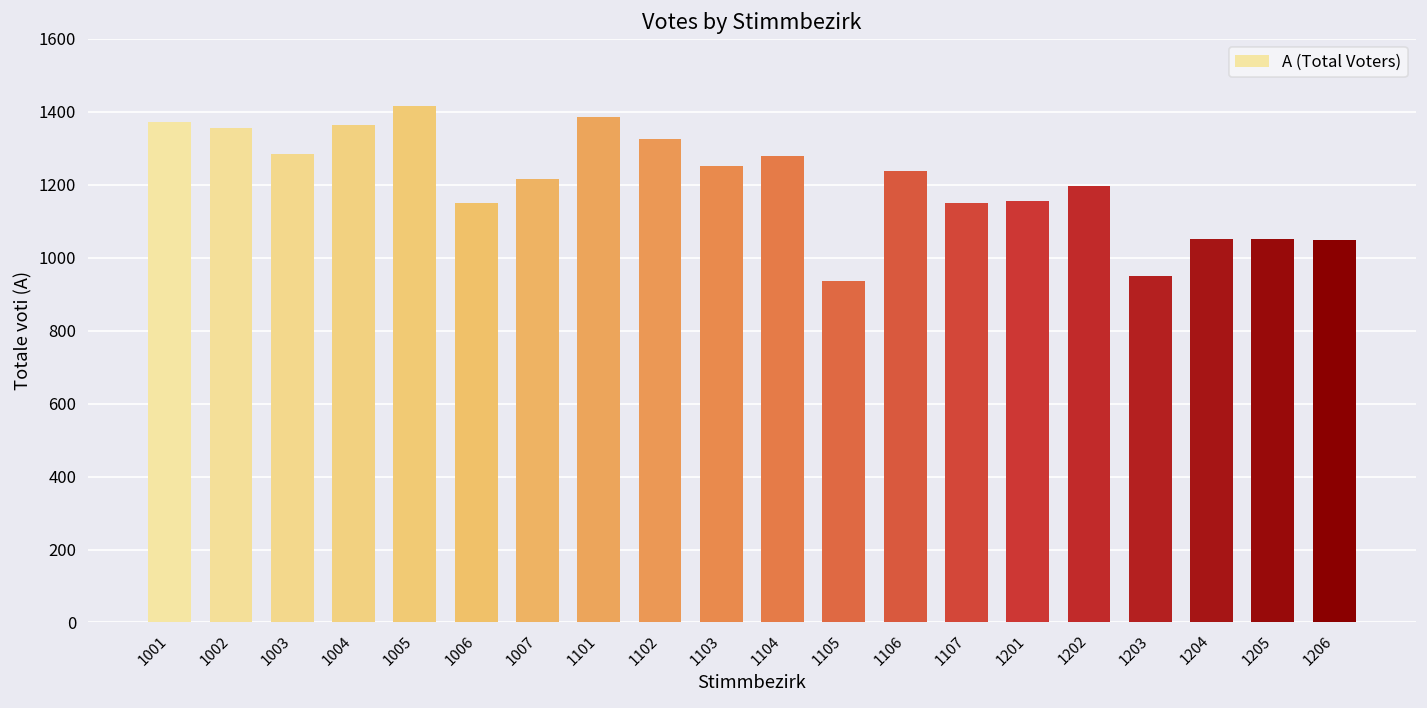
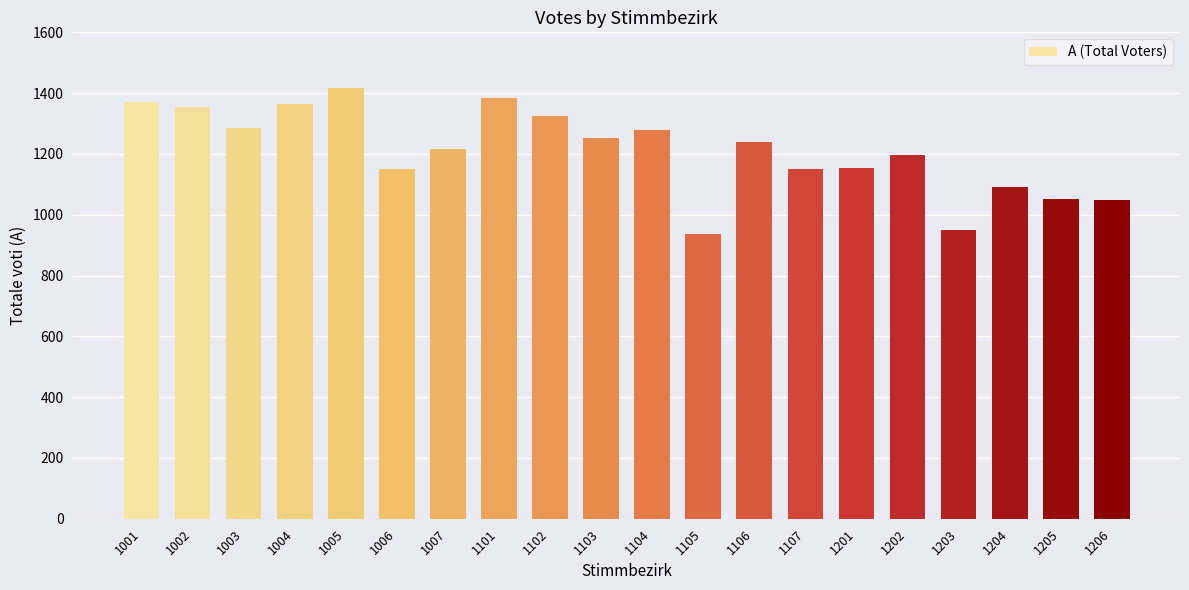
1204: 1050 -> 1090
